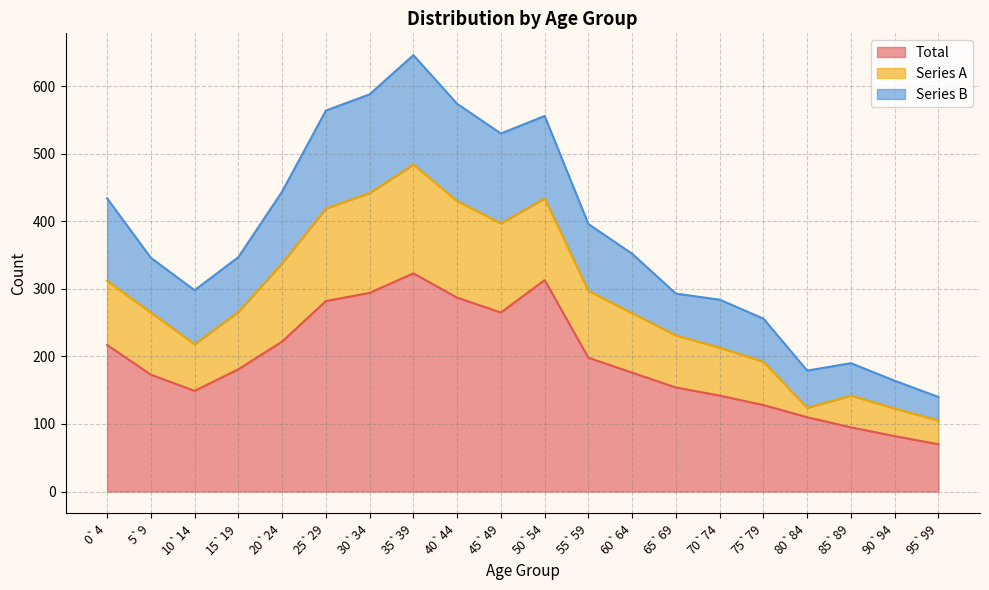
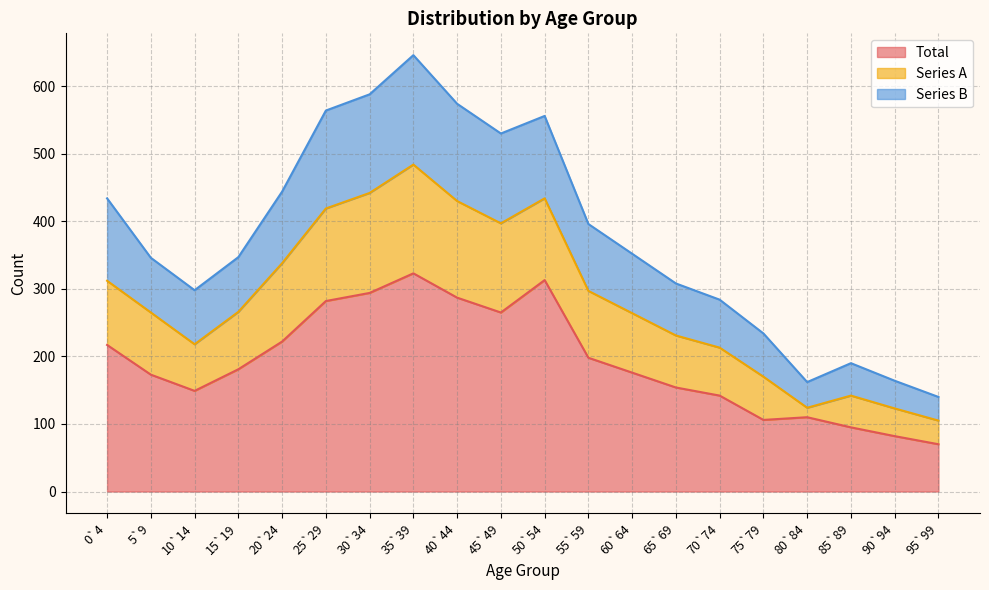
Series B, 65`69: 60 -> 80
Total, 75`79: 130 -> 110
Series B, 80`84: 60 -> 40
